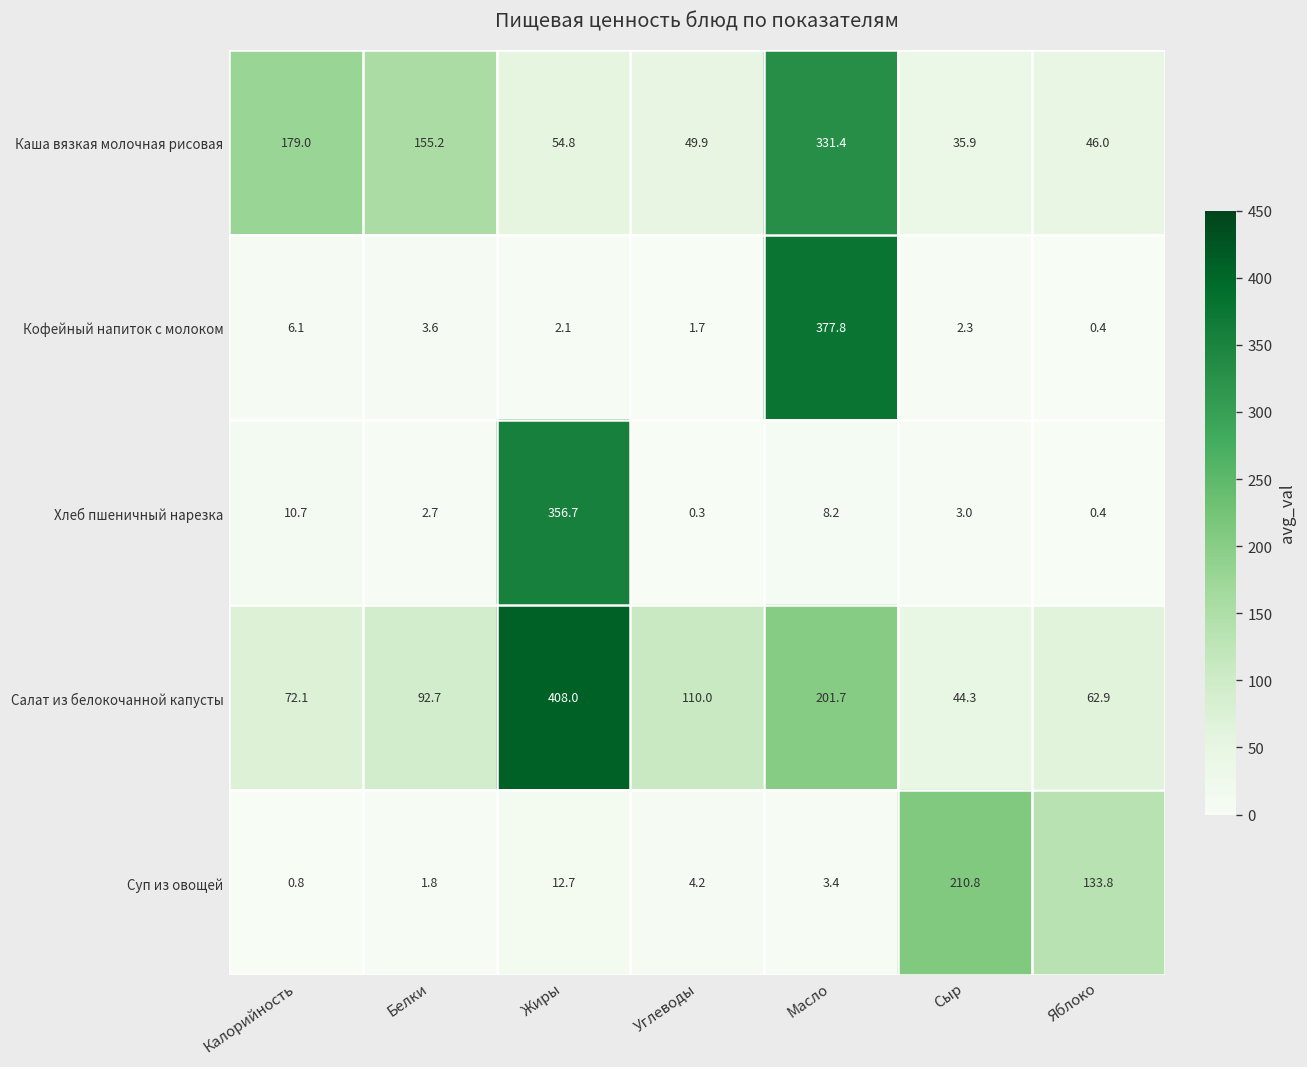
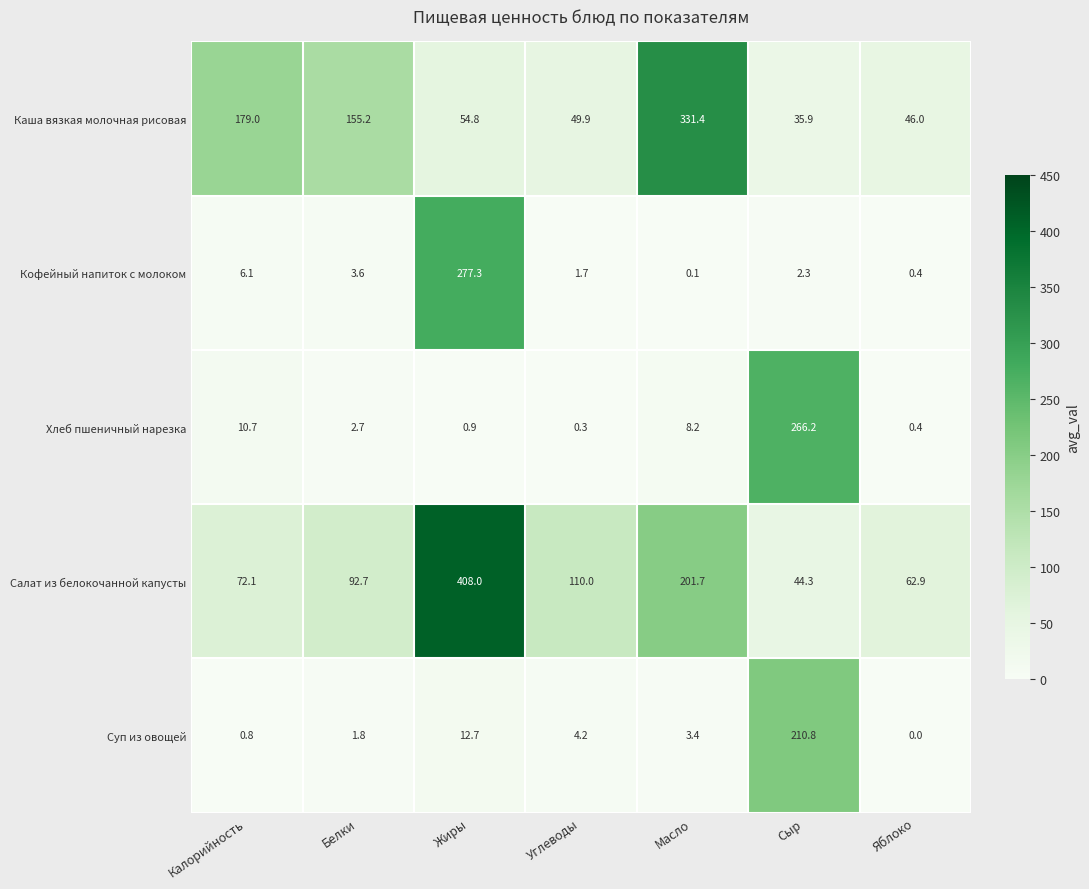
Кофейный напиток с молоком, Жиры: 2.1 -> 277.3
Кофейный напиток с молоком, Масло: 377.8 -> 0.1
Хлеб пшеничный нарезка, Жиры: 356.7 -> 0.9
Хлеб пшеничный нарезка, Сыр: 3.0 -> 266.2
Суп из овощей, Яблоко: 133.8 -> 0.0
